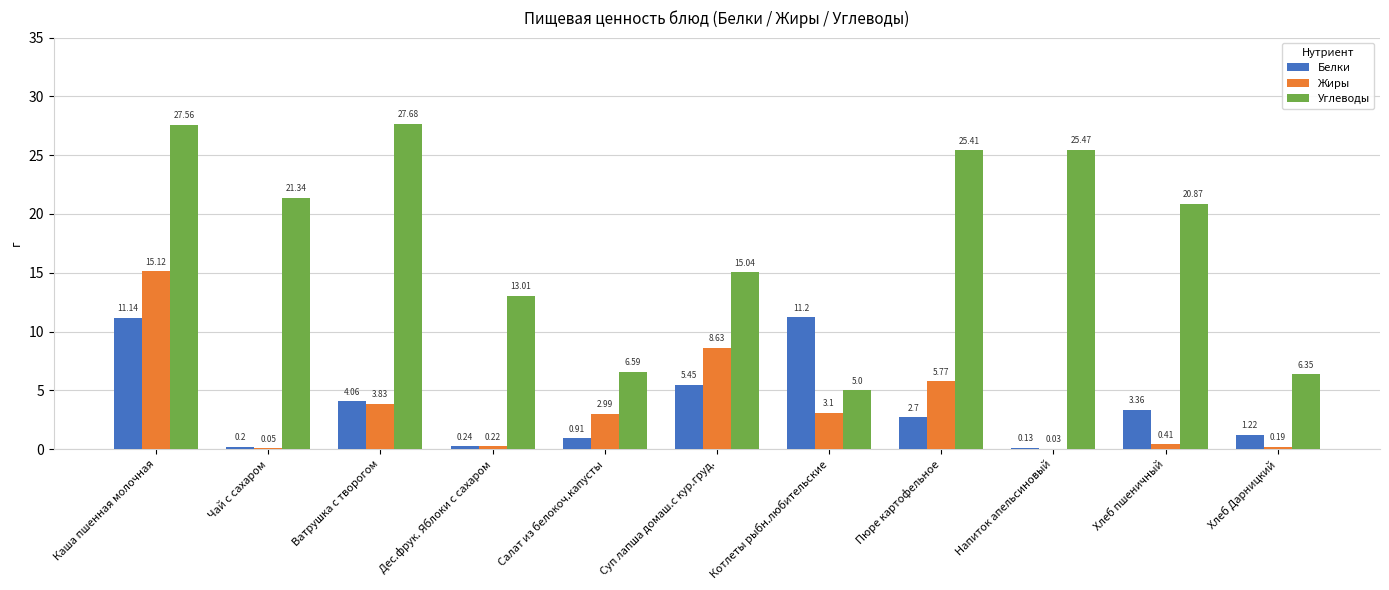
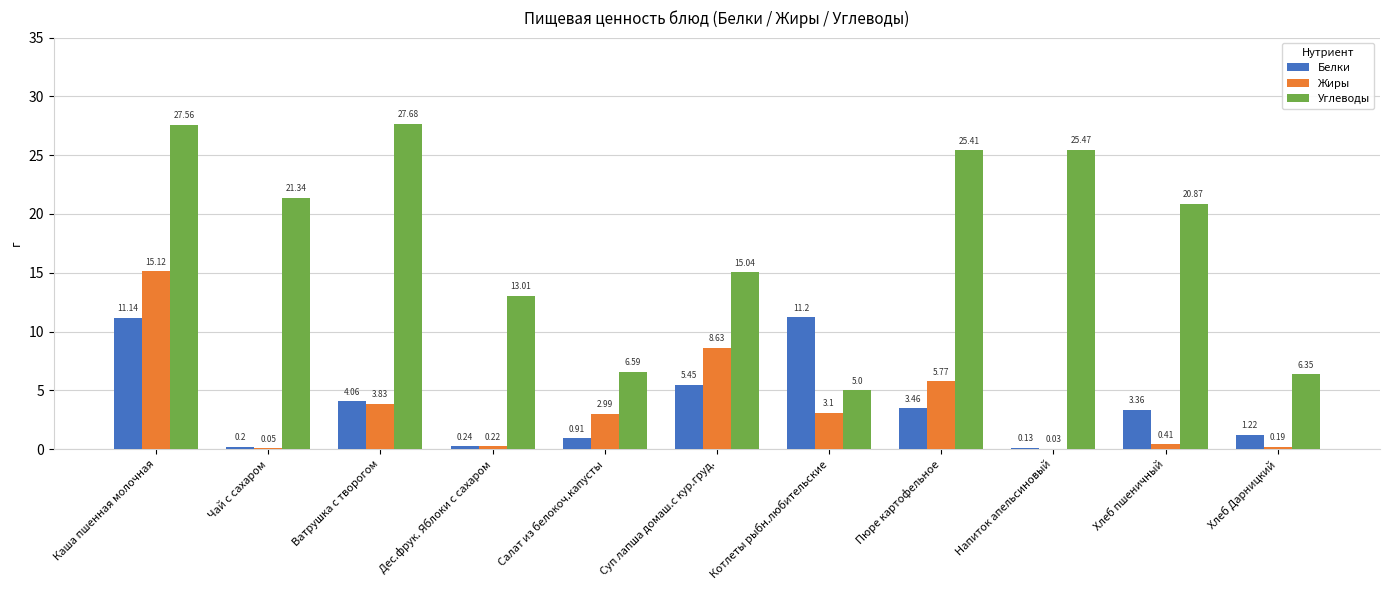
Белки, Пюре картофельное: 2.7 -> 3.46
